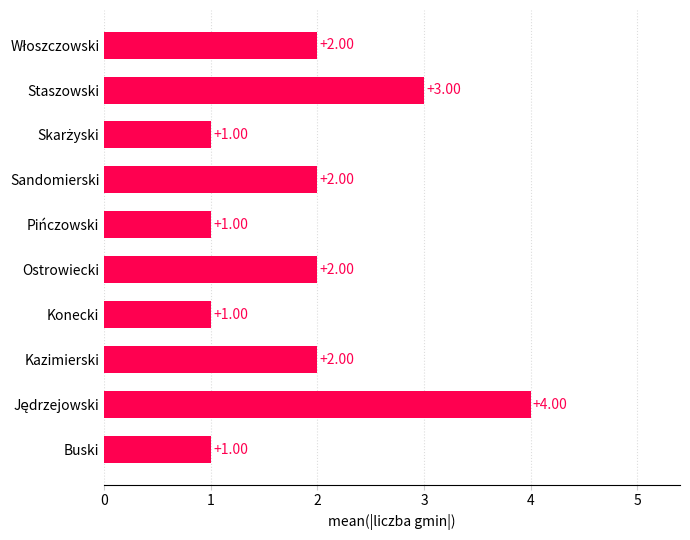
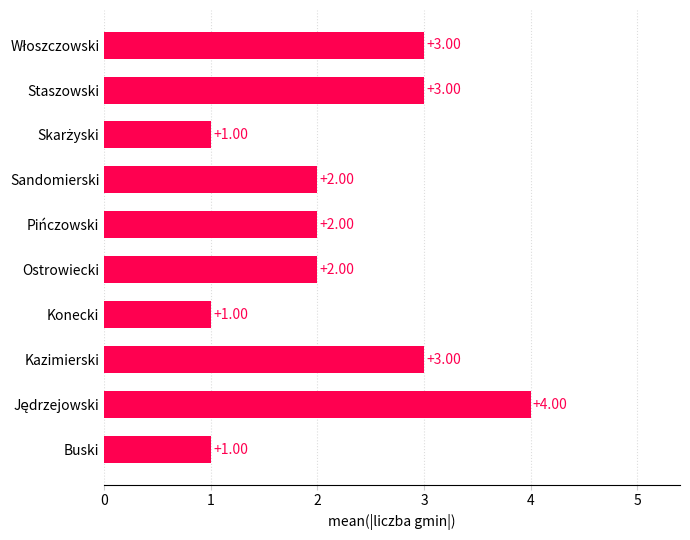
Włoszczowski: +2.00 -> +3.00
Pińczowski: +1.00 -> +2.00
Kazimierski: +2.00 -> +3.00
